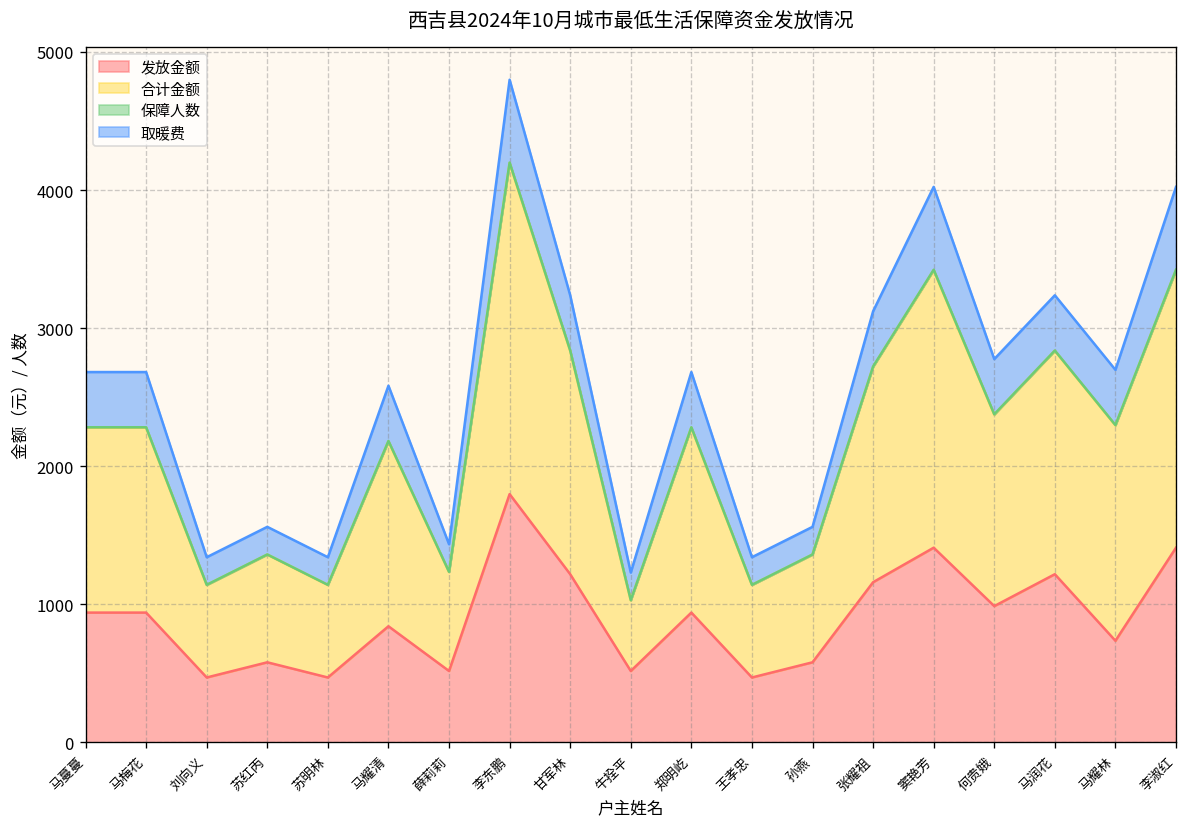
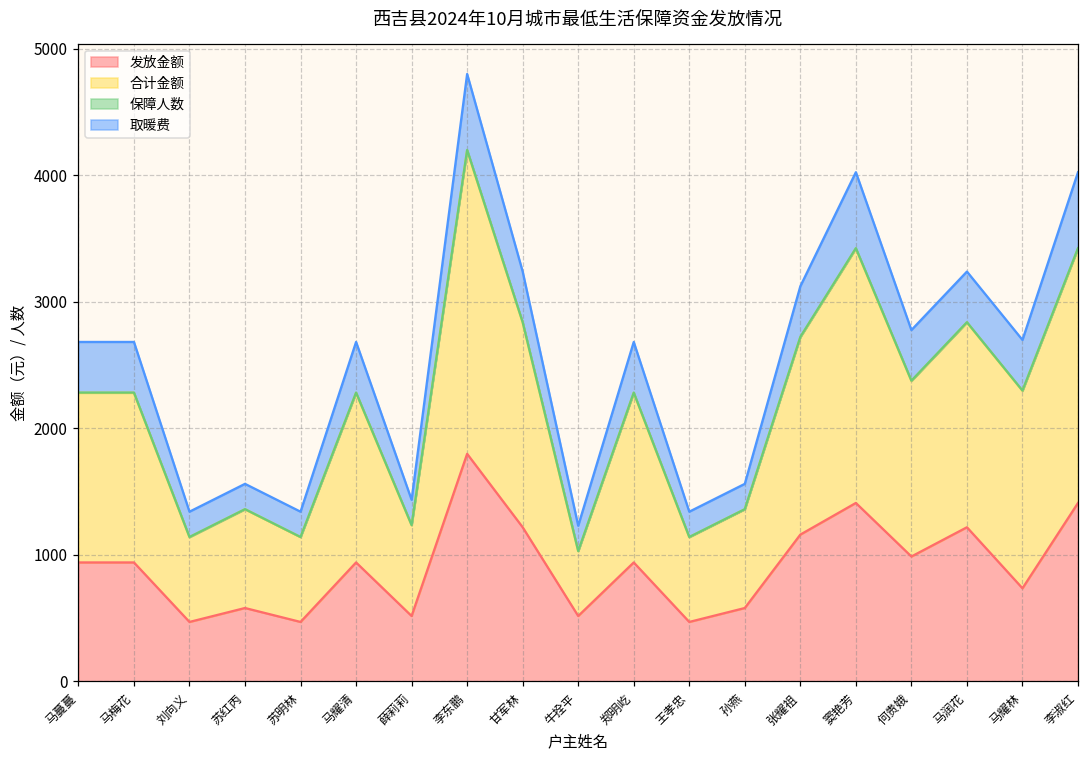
发放金额, 马耀清: 840 -> 940
